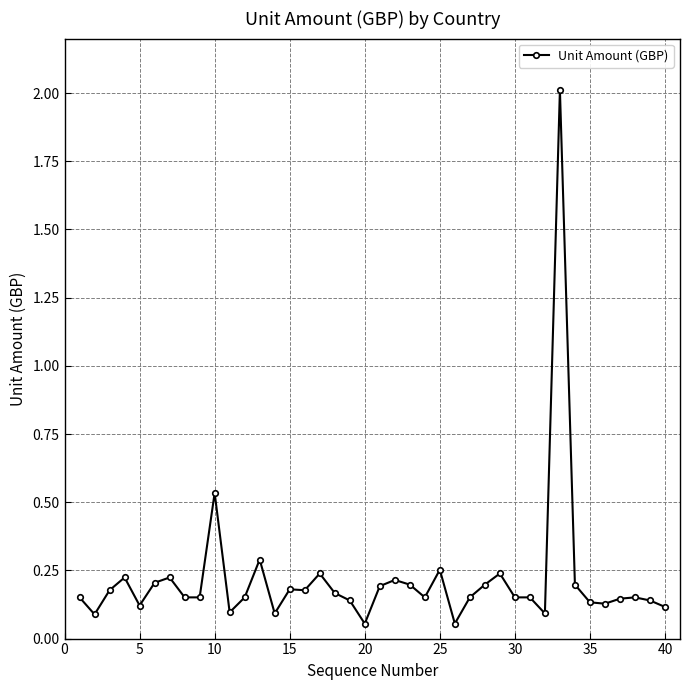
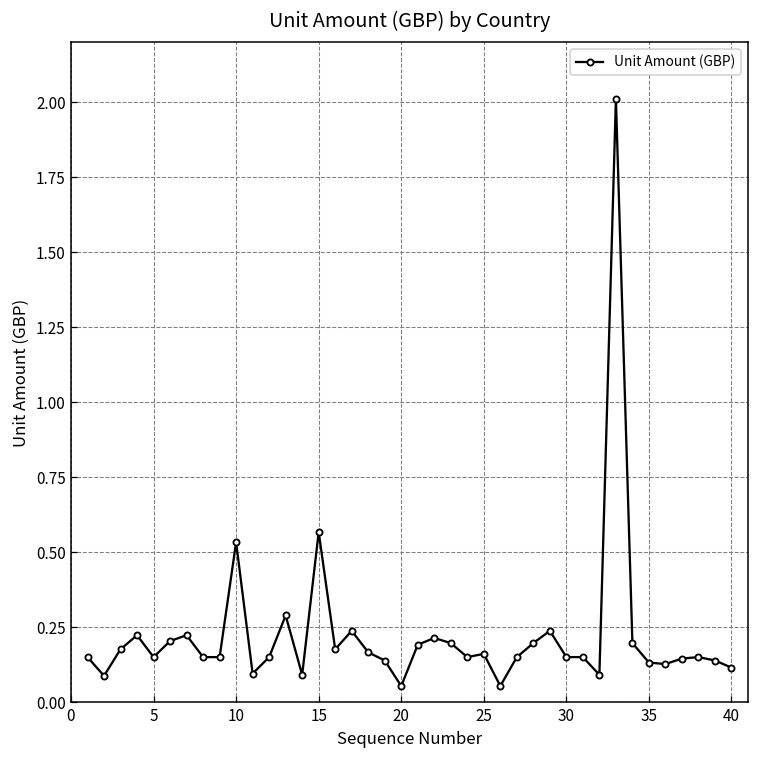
5: 0.12 -> 0.15
15: 0.18 -> 0.57
25: 0.25 -> 0.16
